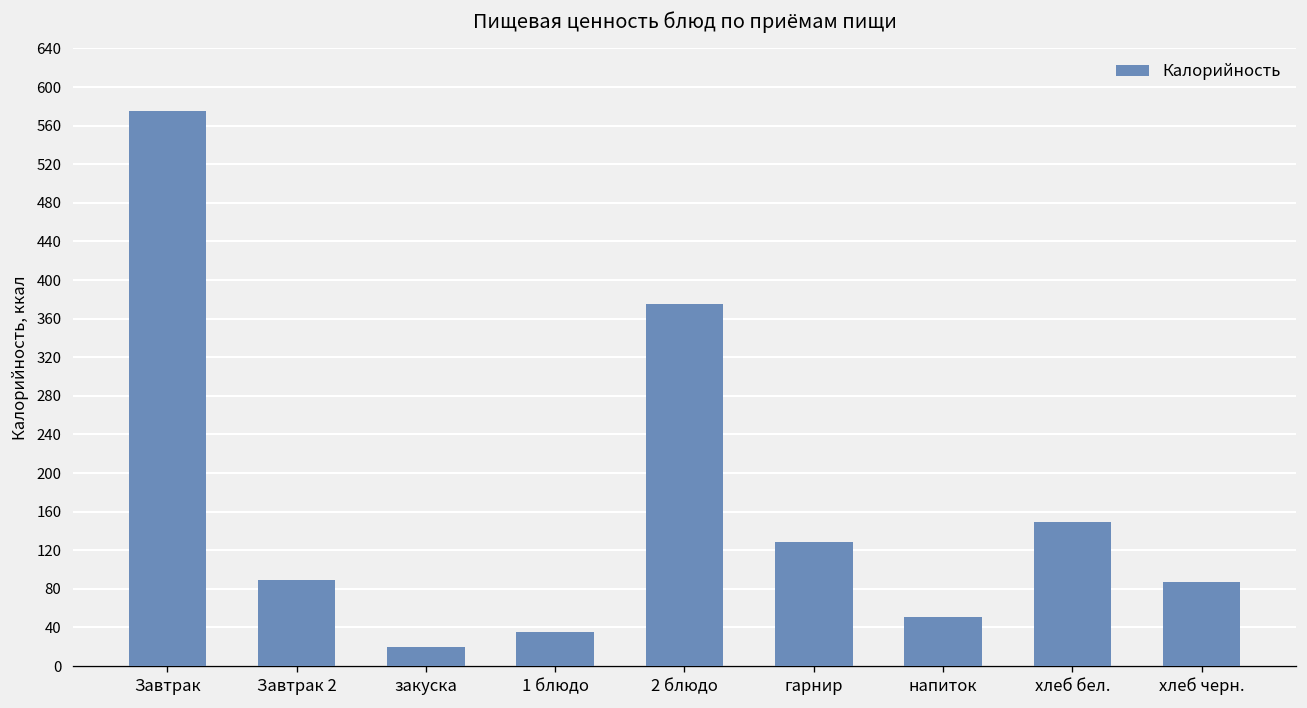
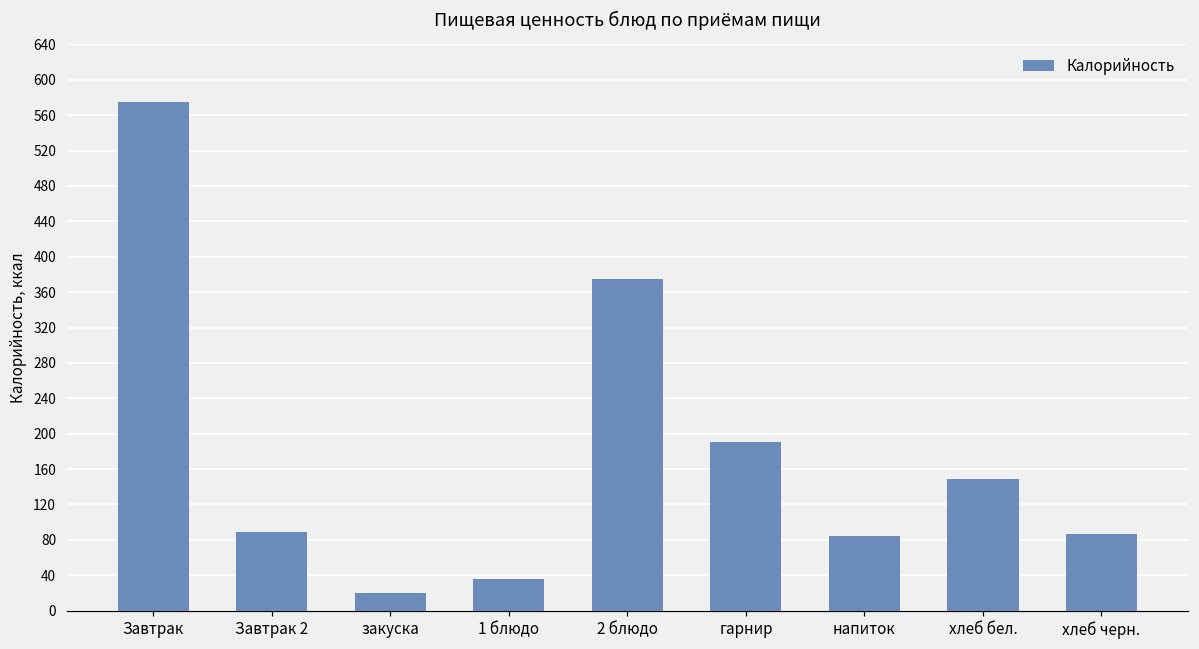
гарнир: 130 -> 190
напиток: 50 -> 80
